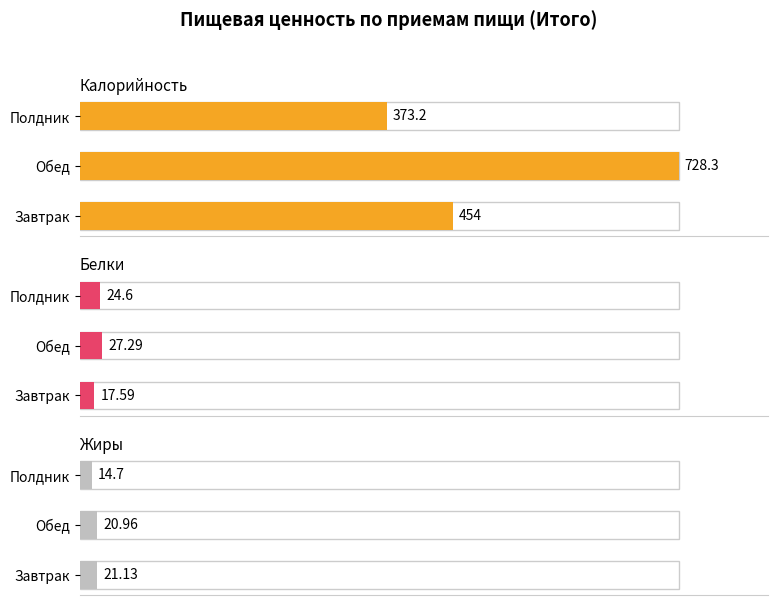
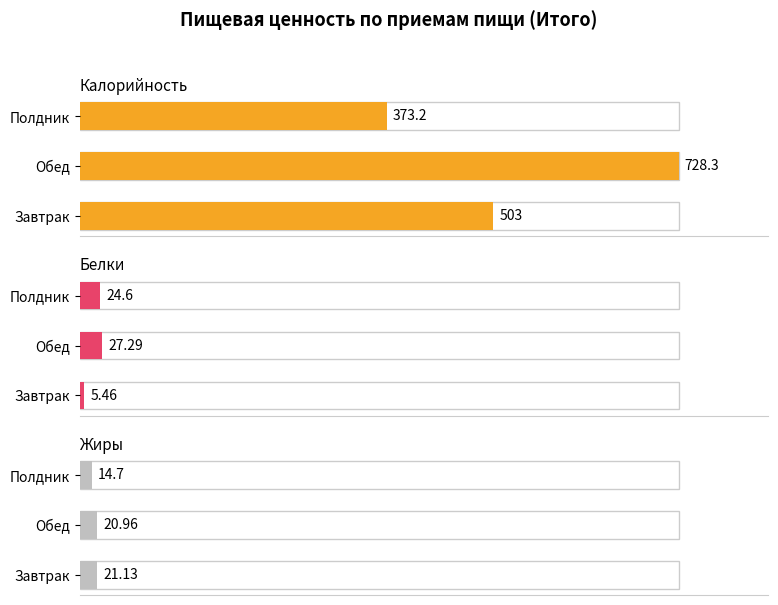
Калорийность, Завтрак: 454 -> 503
Белки, Завтрак: 17.59 -> 5.46
